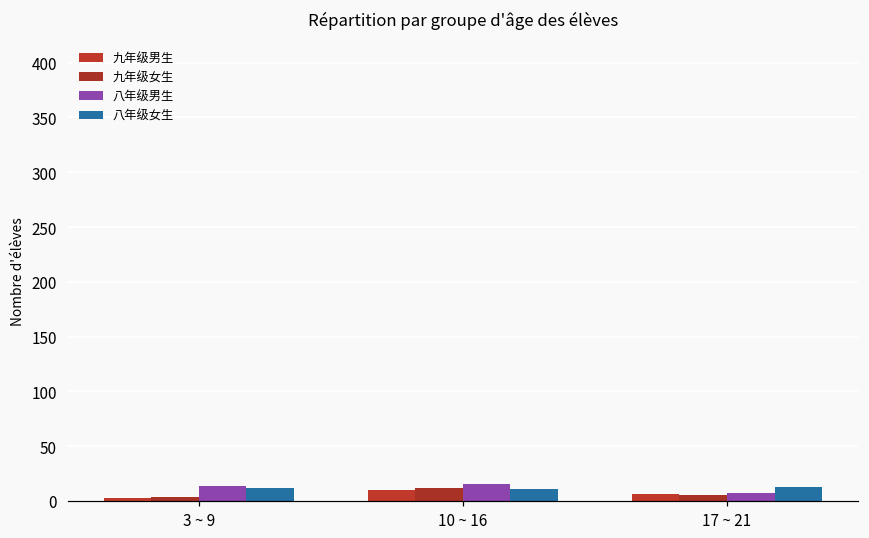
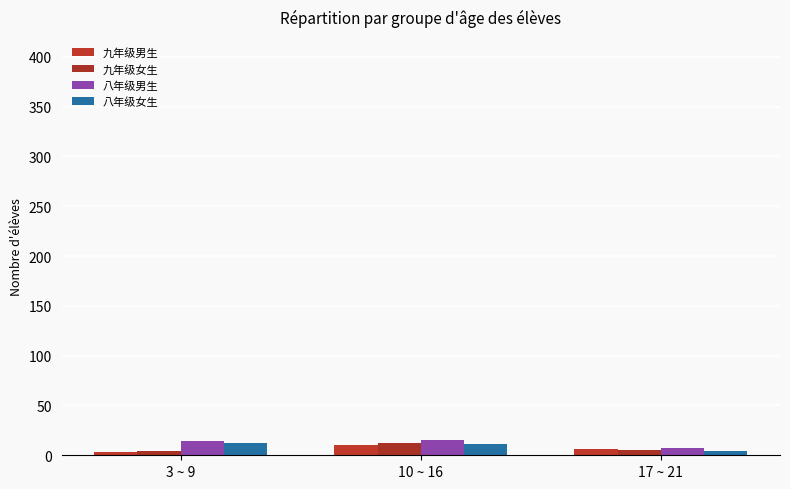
八年级女生, 17 ~ 21: 10 -> 0
